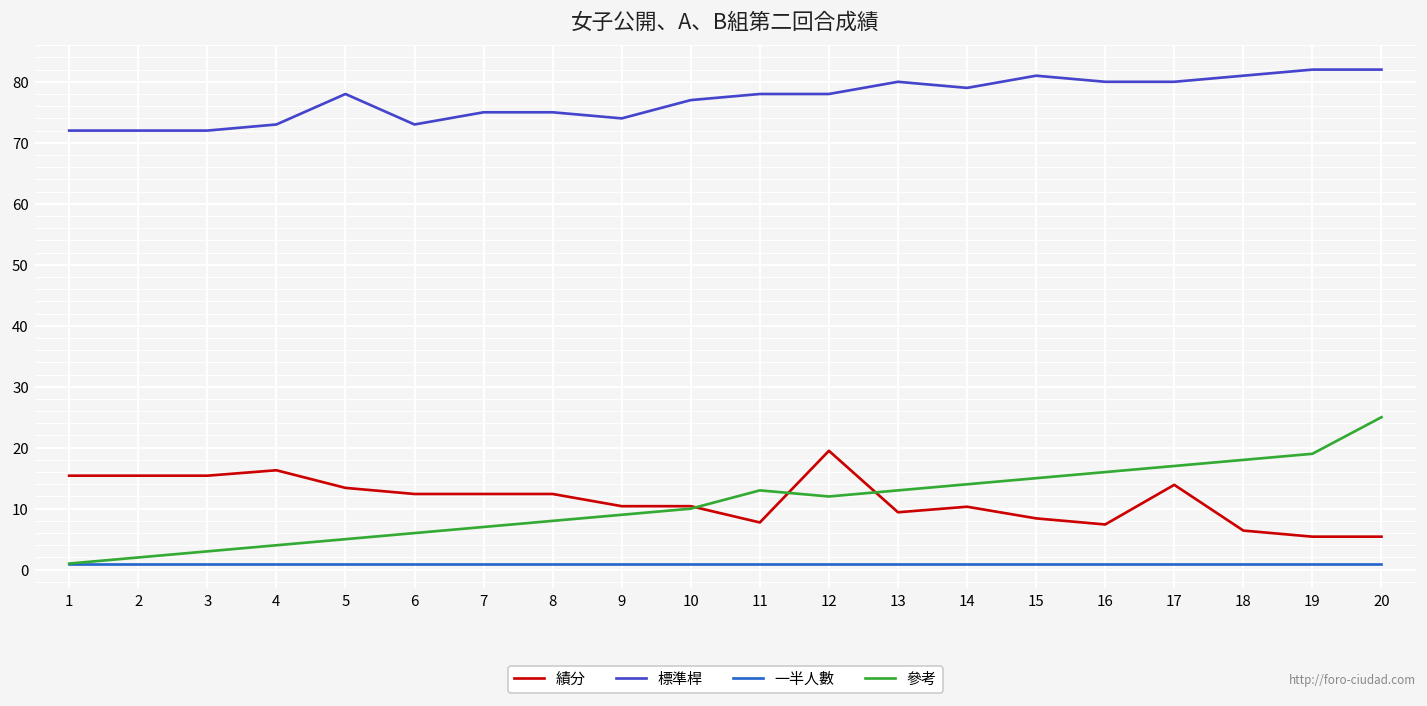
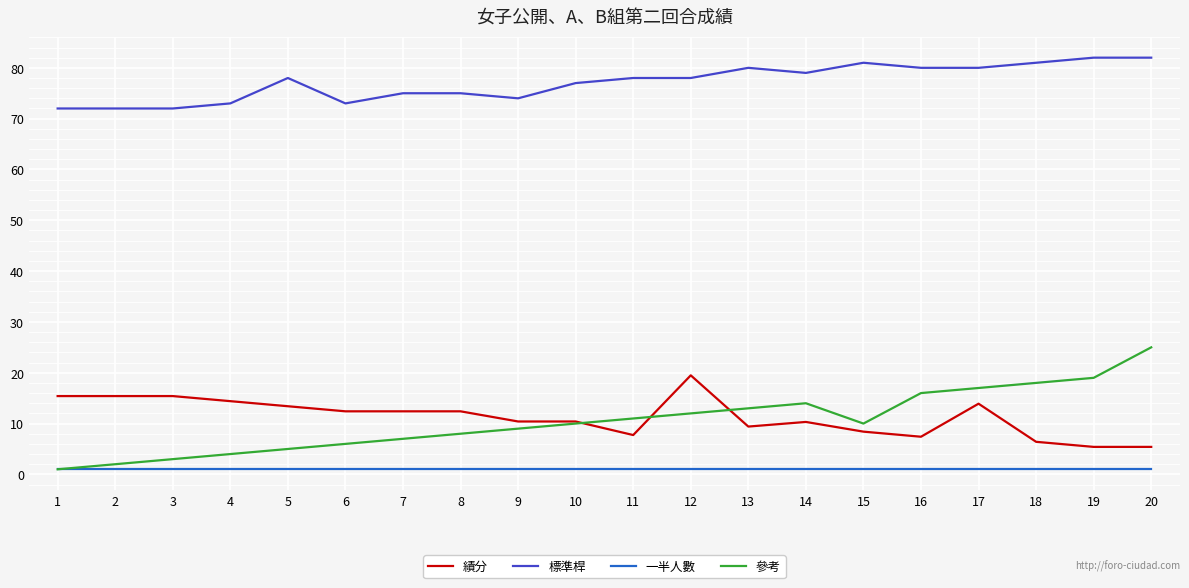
績分, 4: 16 -> 14
參考, 11: 13 -> 11
參考, 15: 15 -> 10
